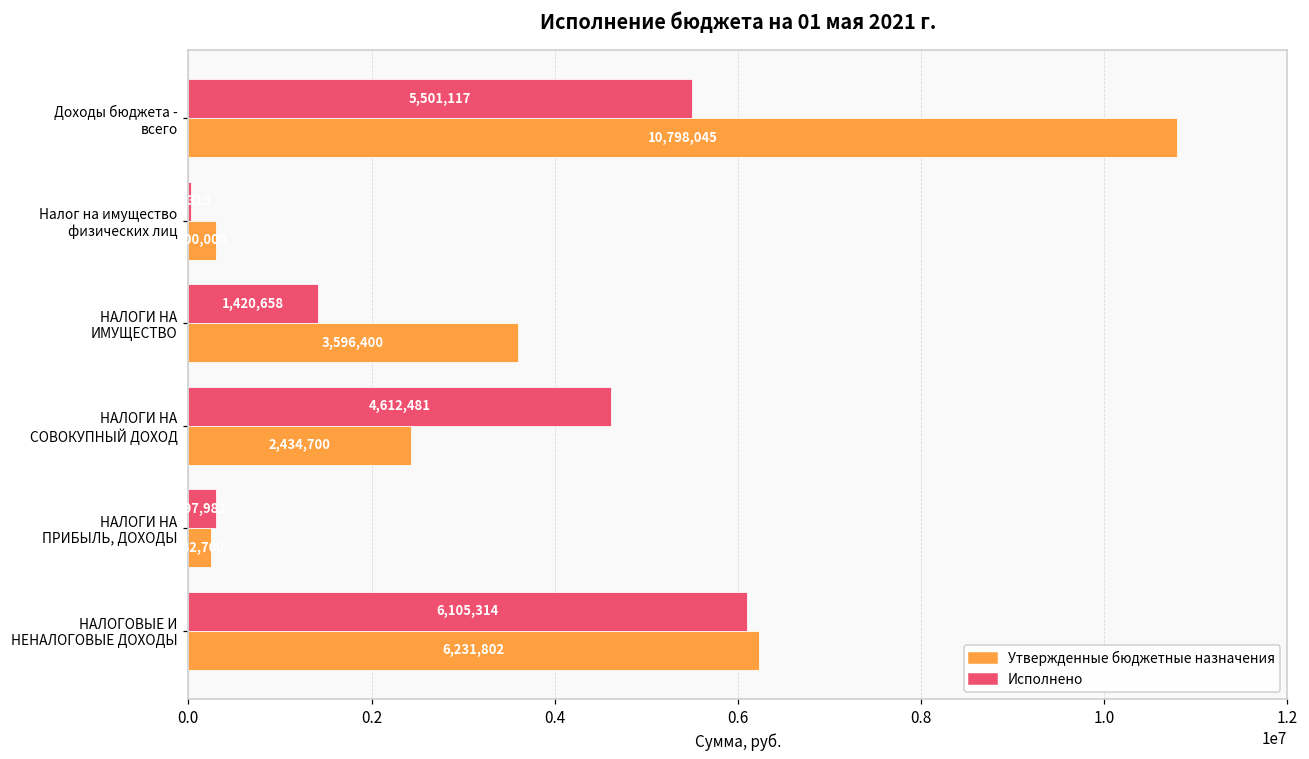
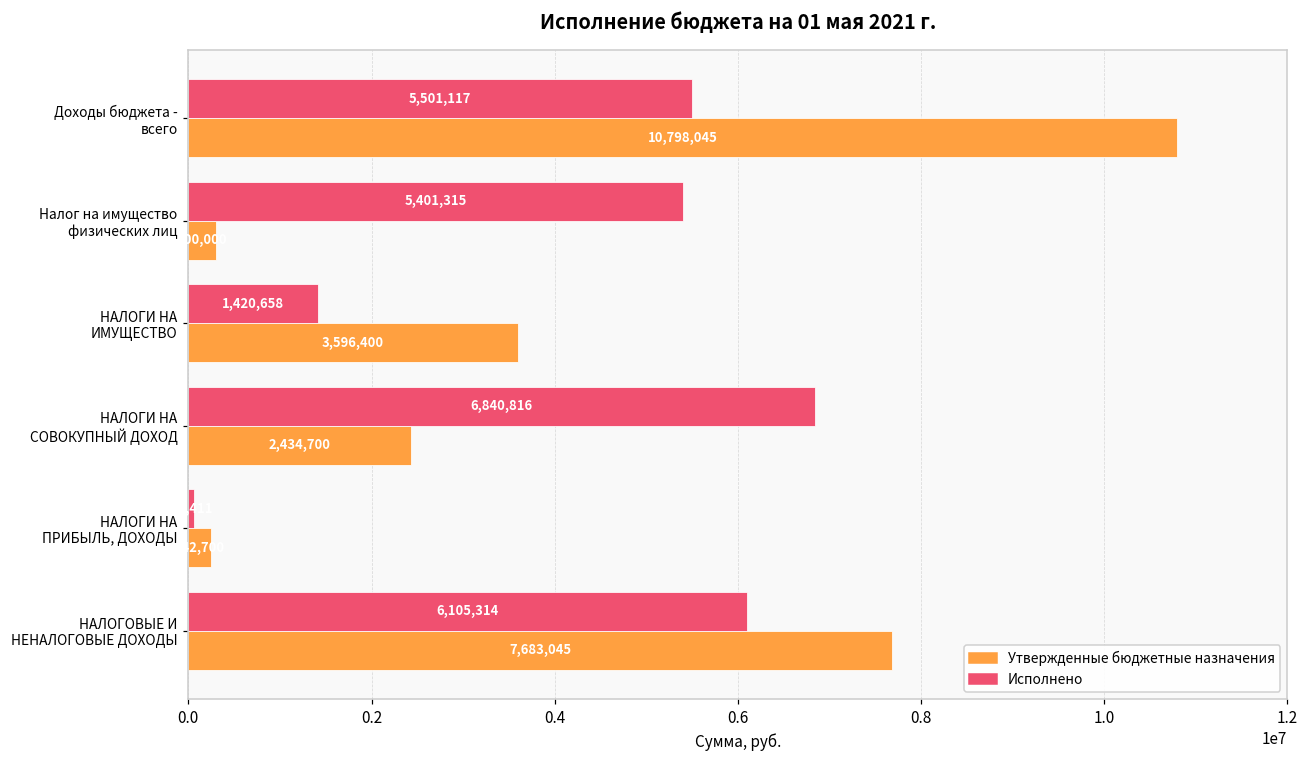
Исполнено, Налог на имущество физических лиц: 0 -> 5400000
Исполнено, НАЛОГИ НА СОВОКУПНЫЙ ДОХОД: 4,612,481 -> 6,840,816
Исполнено, НАЛОГИ НА ПРИБЫЛЬ, ДОХОДЫ: 300000 -> 100000
Утвержденные бюджетные назначения, НАЛОГОВЫЕ И НЕНАЛОГОВЫЕ ДОХОДЫ: 6,231,802 -> 7,683,045
